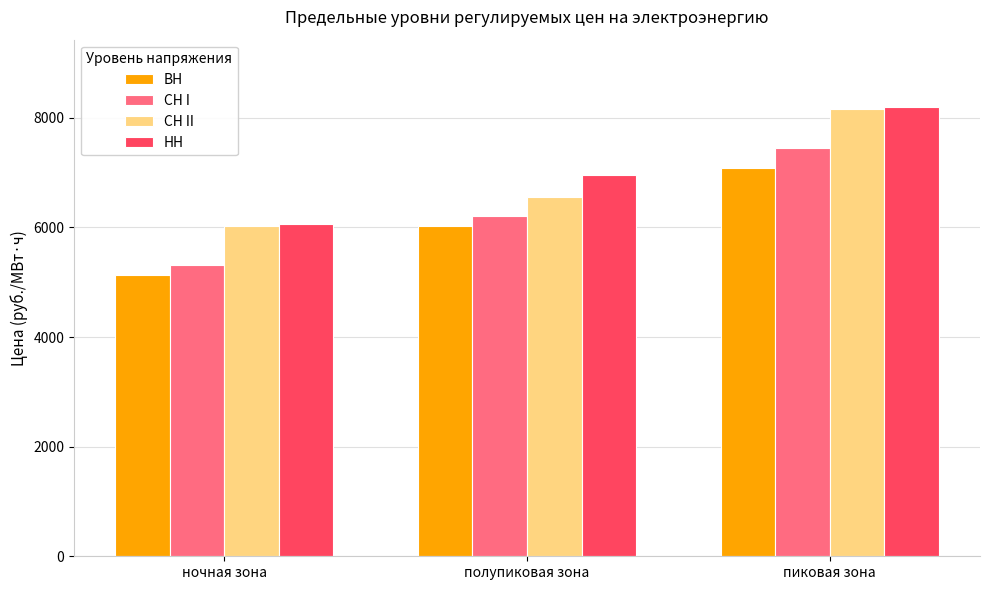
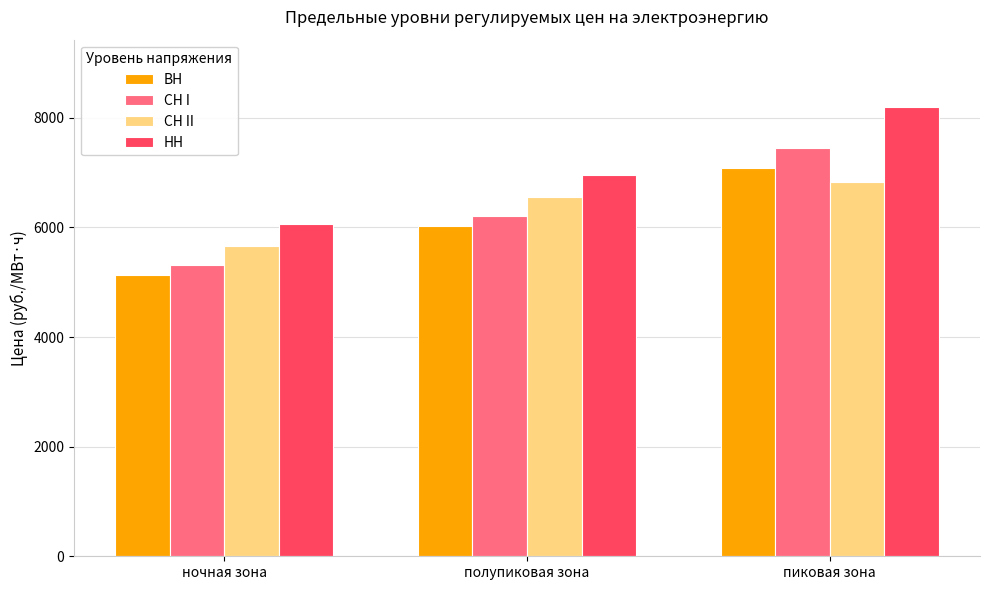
СН II, ночная зона: 6000 -> 5700
СН II, пиковая зона: 8200 -> 6800
